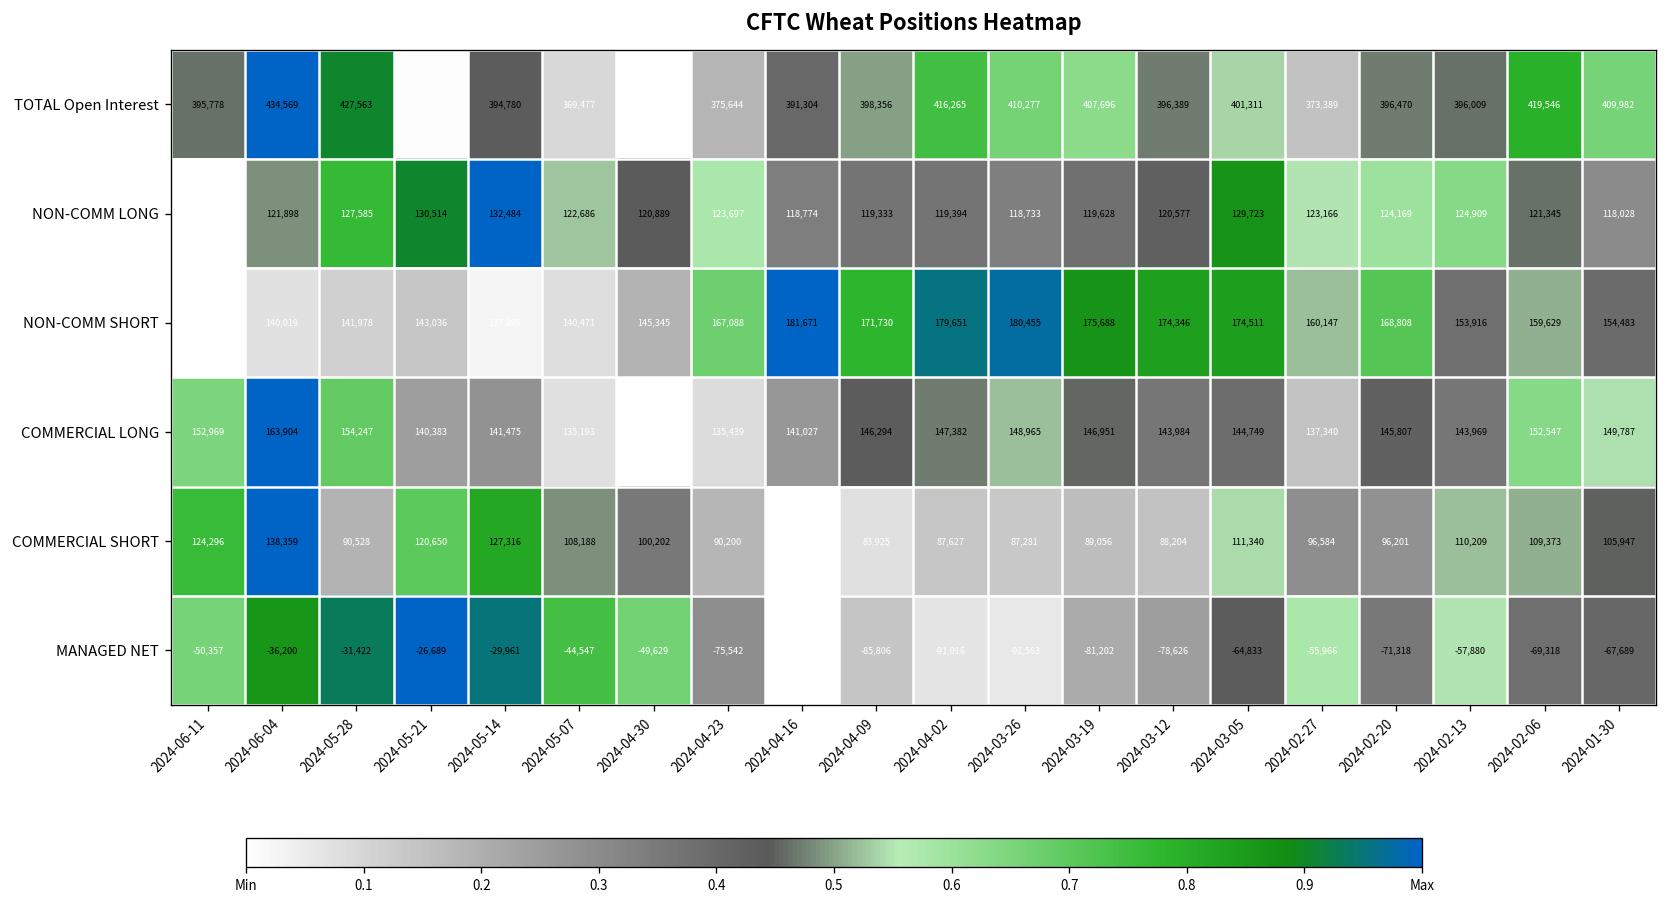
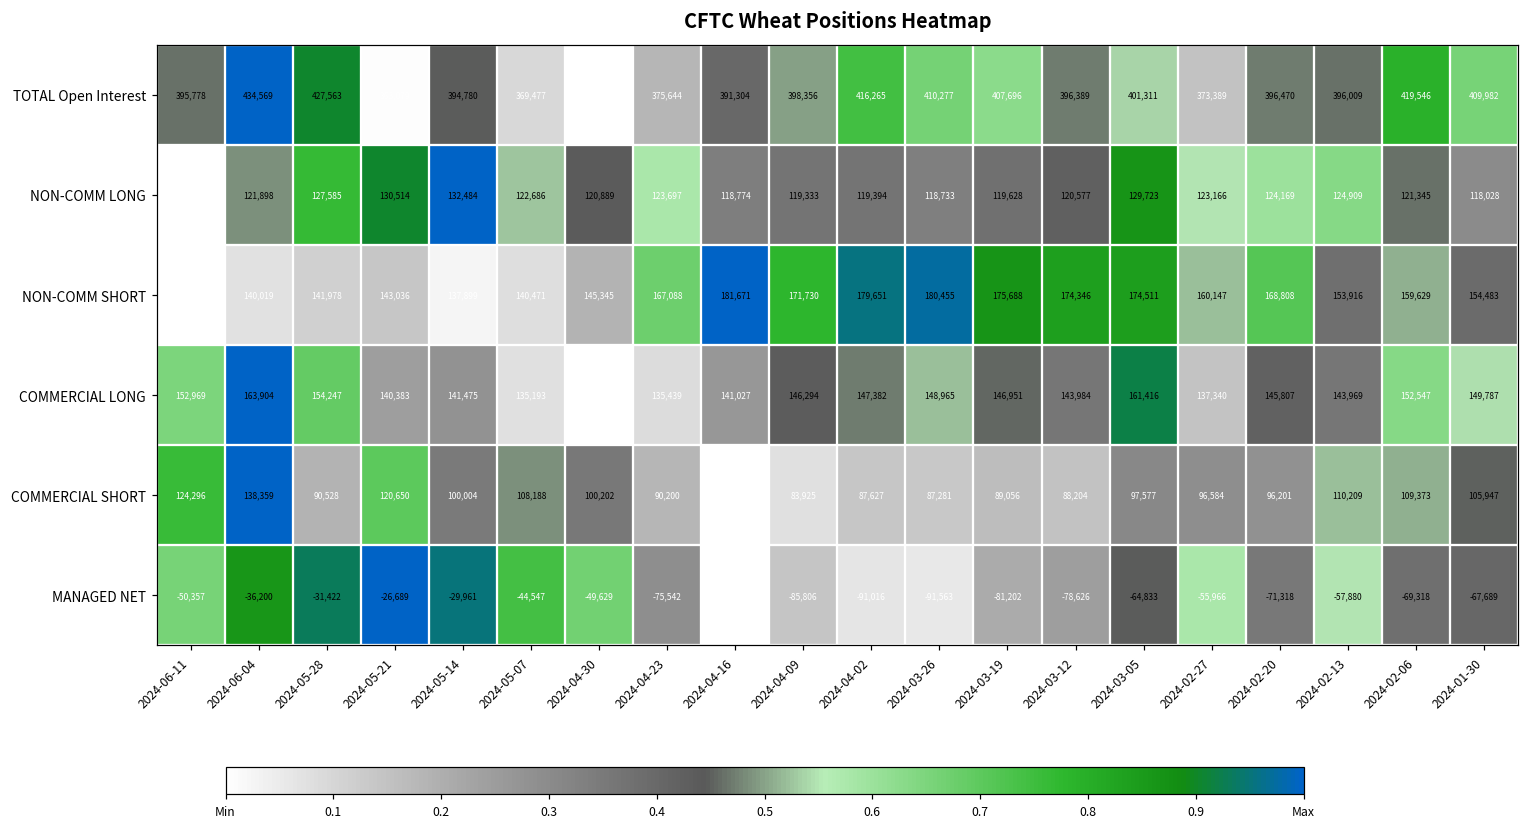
COMMERCIAL LONG, 2024-03-05: 144,749 -> 161,416
COMMERCIAL SHORT, 2024-05-14: 127,316 -> 100,004
COMMERCIAL SHORT, 2024-03-05: 111,340 -> 97,577
